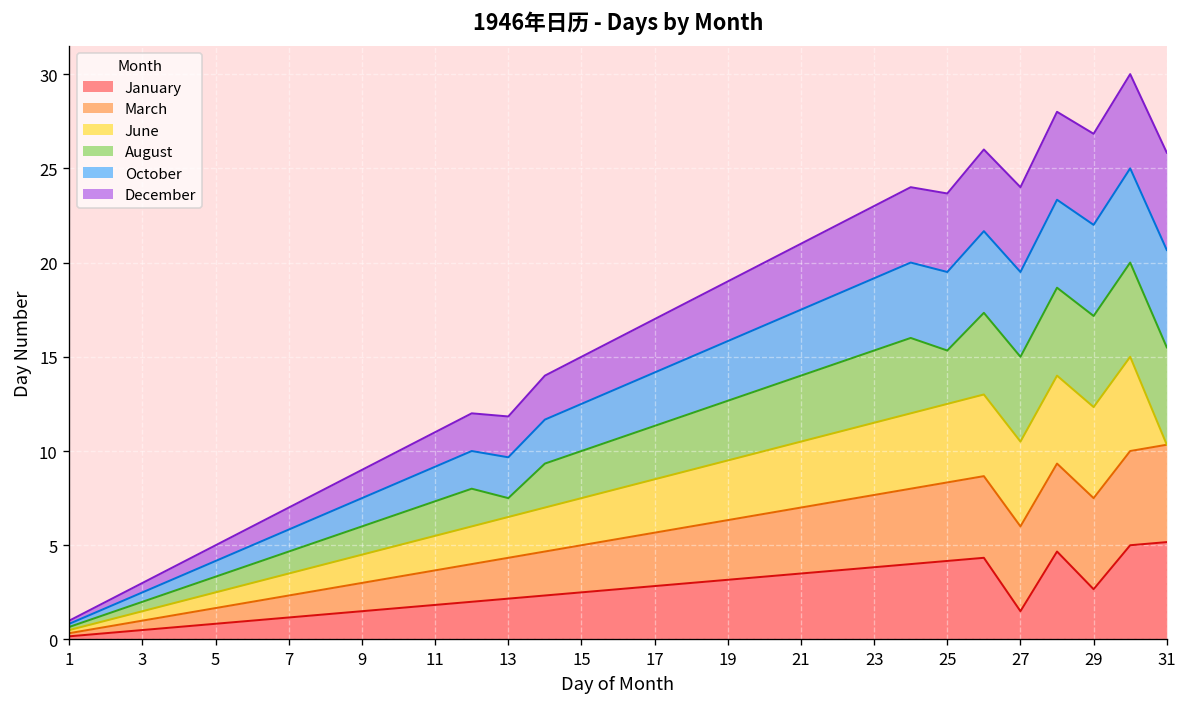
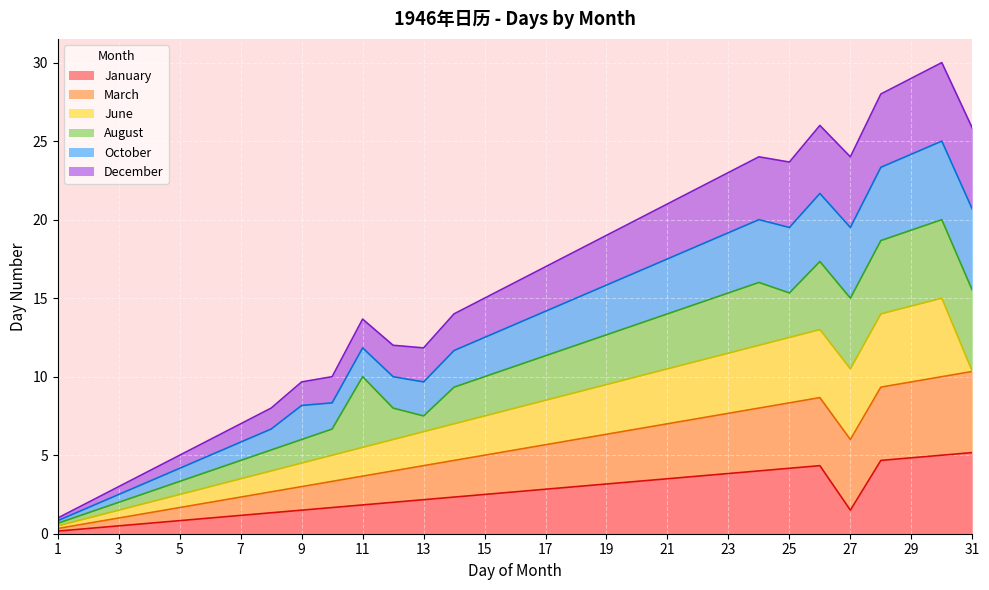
October, 9: 1.5 -> 2.2
August, 11: 1.8 -> 4.5
January, 29: 2.7 -> 4.8
